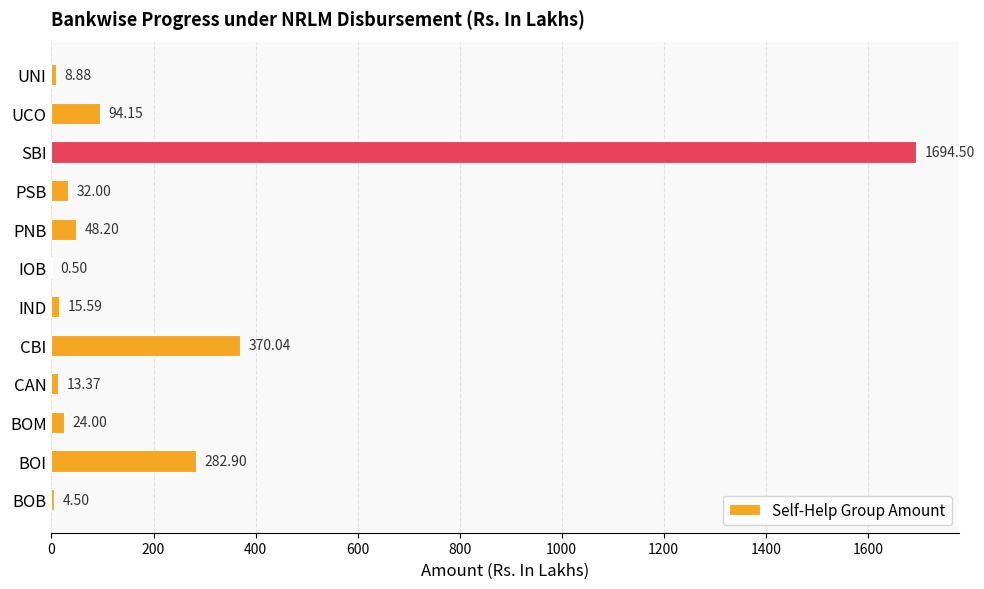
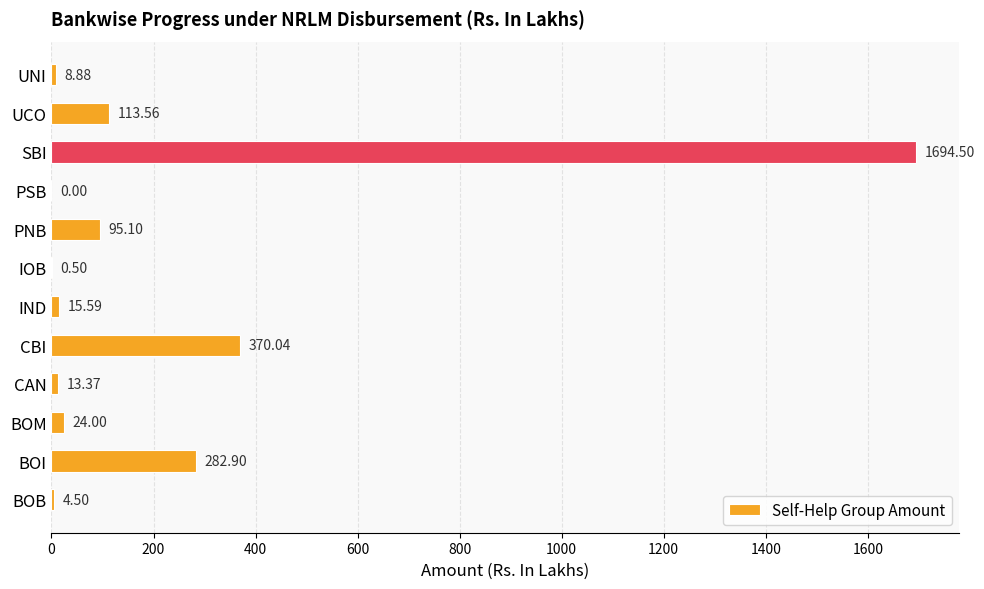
UCO: 94.15 -> 113.56
PSB: 32.00 -> 0.00
PNB: 48.20 -> 95.10
